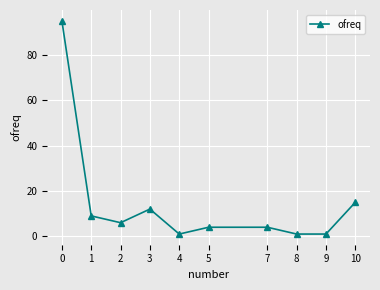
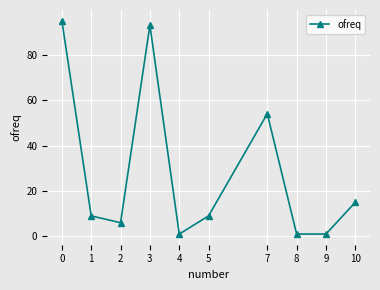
3: 12 -> 93
5: 4 -> 9
7: 4 -> 54
